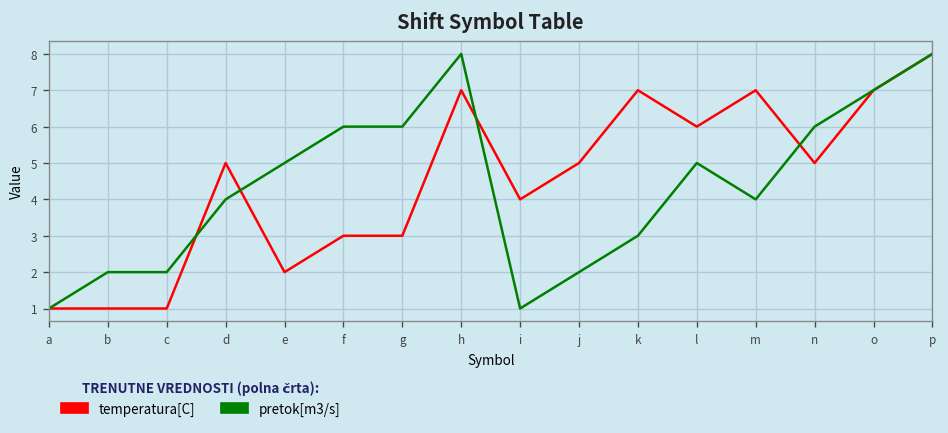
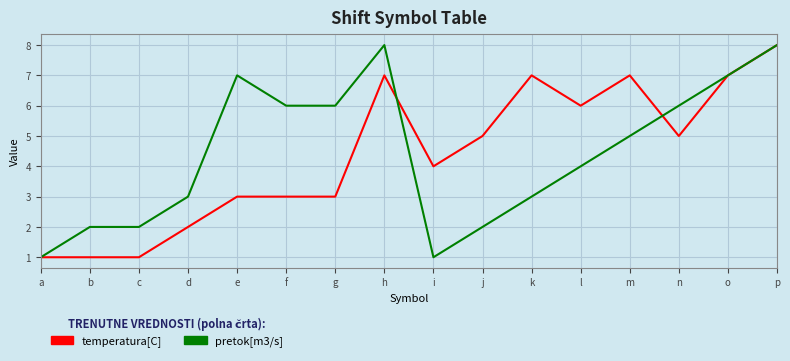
temperatura[C], d: 5 -> 2
pretok[m3/s], d: 4 -> 3
temperatura[C], e: 2 -> 3
pretok[m3/s], e: 5 -> 7
pretok[m3/s], l: 5 -> 4
pretok[m3/s], m: 4 -> 5
